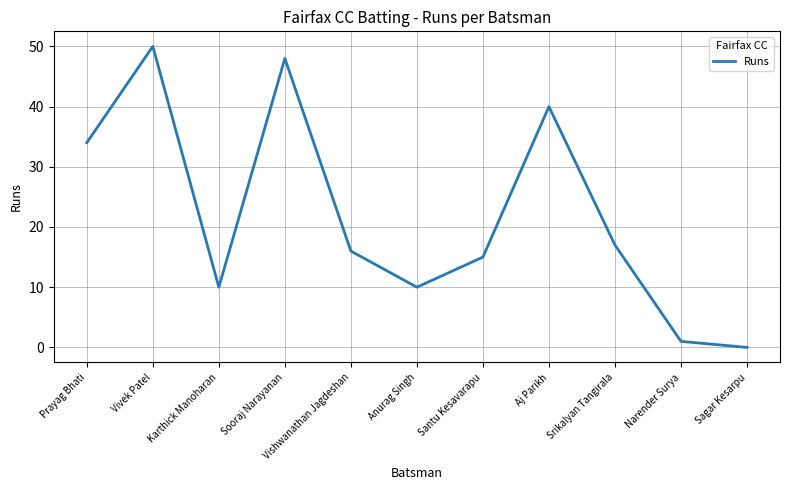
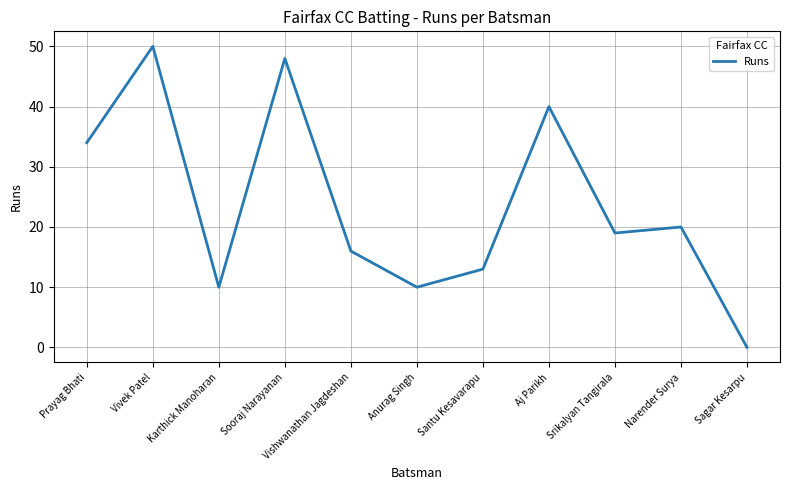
Santu Kesavarapu: 15 -> 13
Srikalyan Tangirala: 17 -> 19
Narender Surya: 1 -> 20
